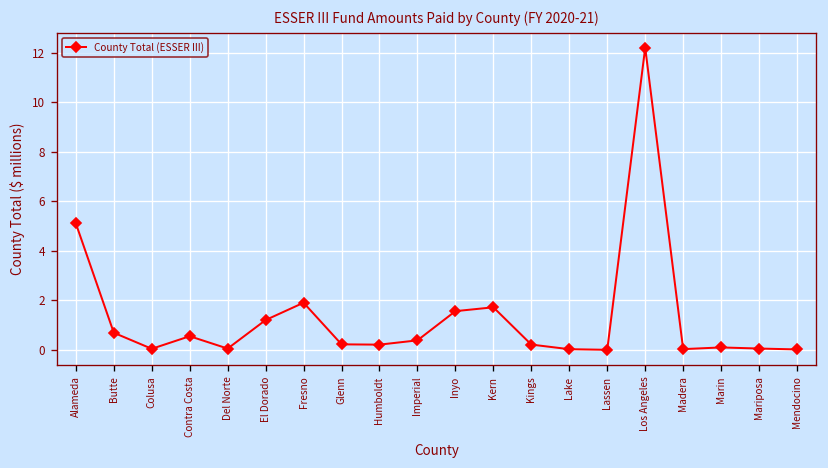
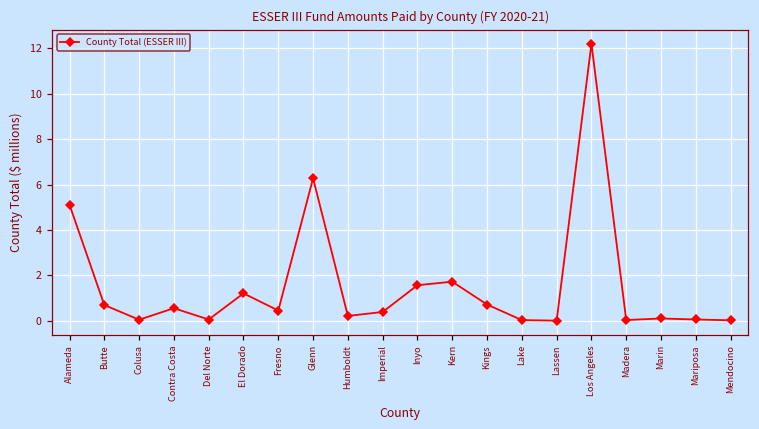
Fresno: 1.9 -> 0.5
Glenn: 0.2 -> 6.3
Kings: 0.2 -> 0.7
